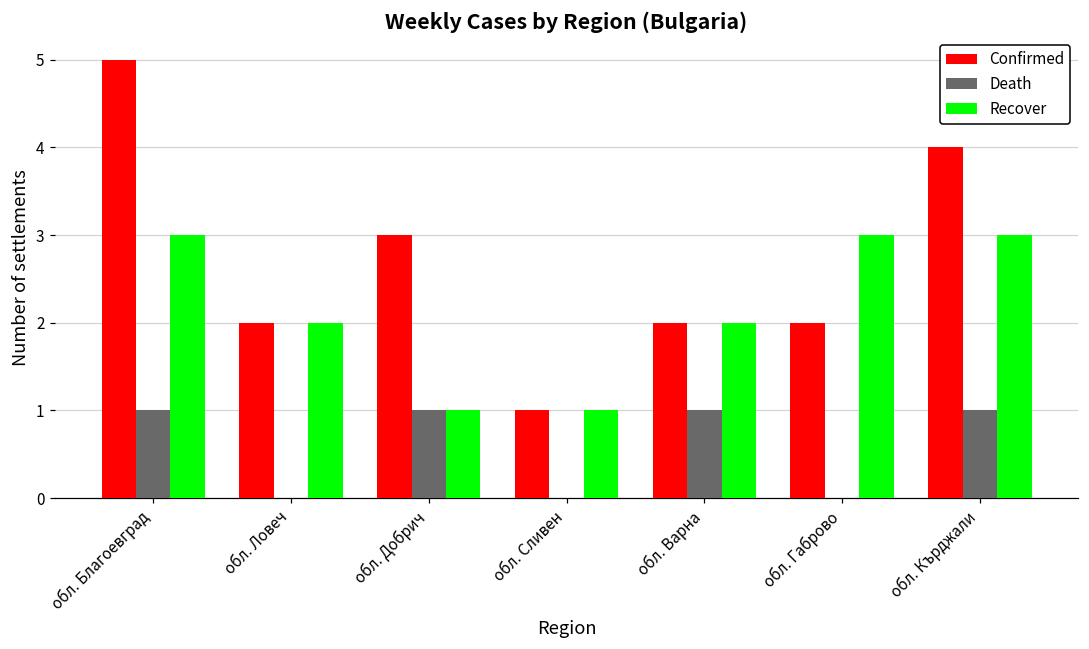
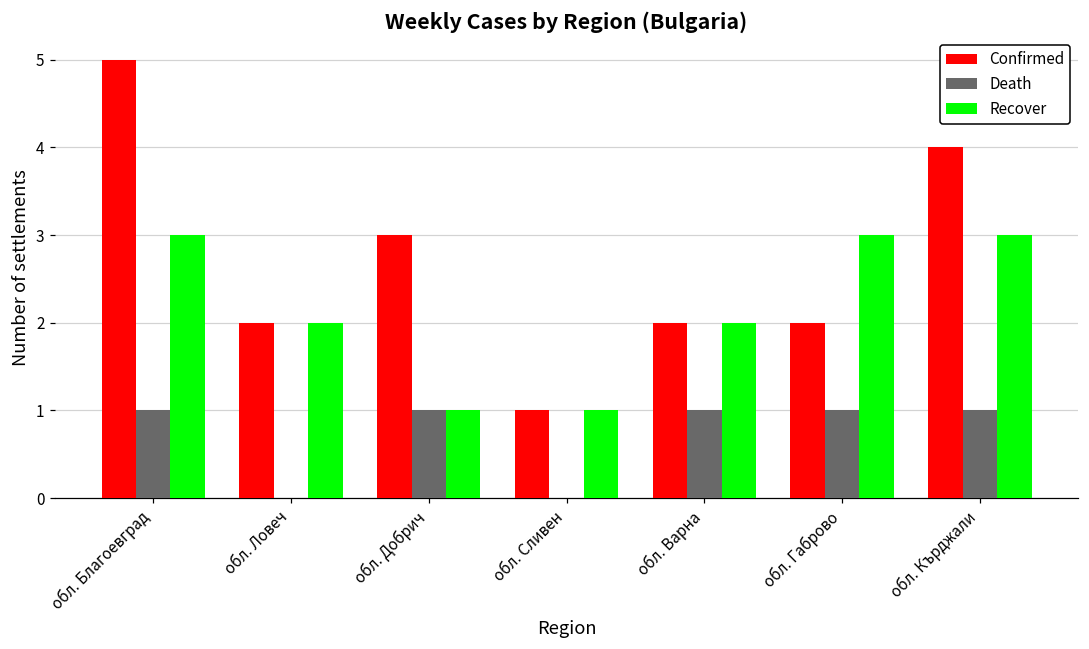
Death, обл. Габрово: 0 -> 1
